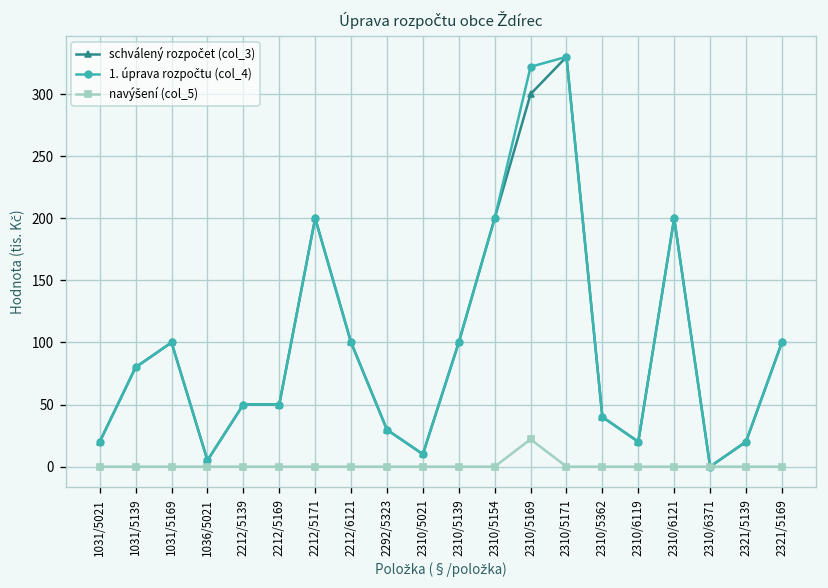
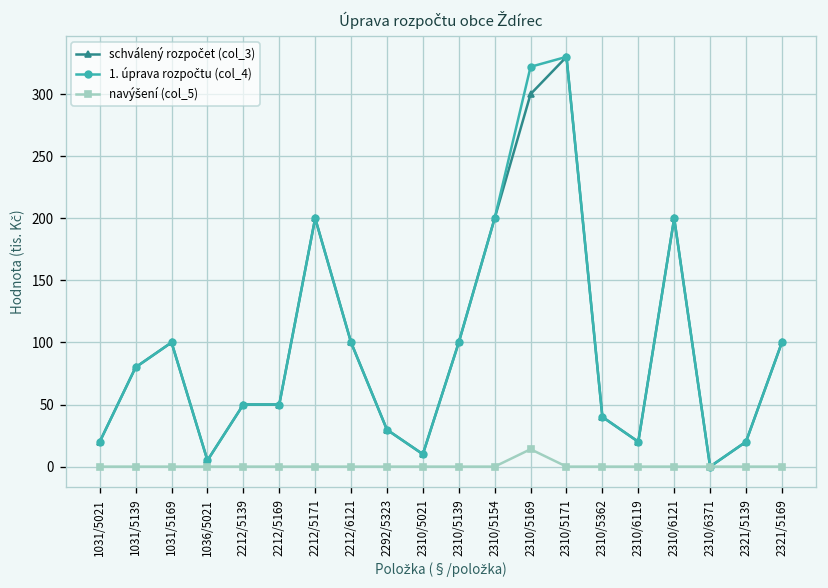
navýšení (col_5), 2310/5169: 22 -> 14
